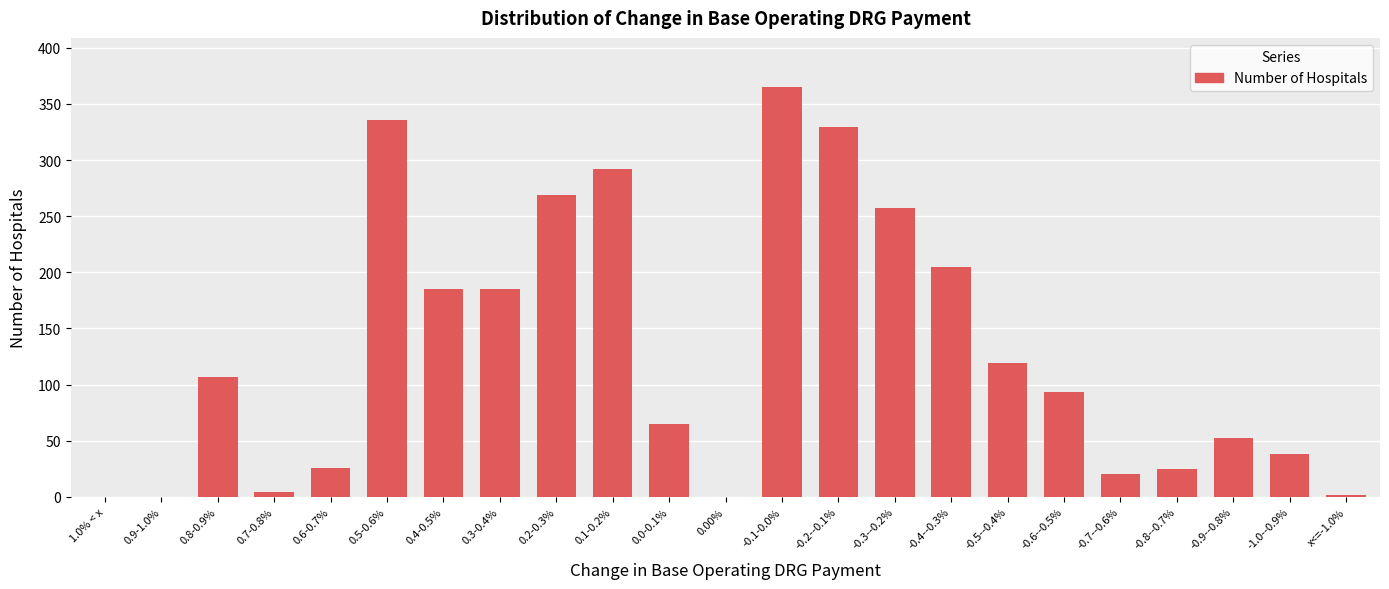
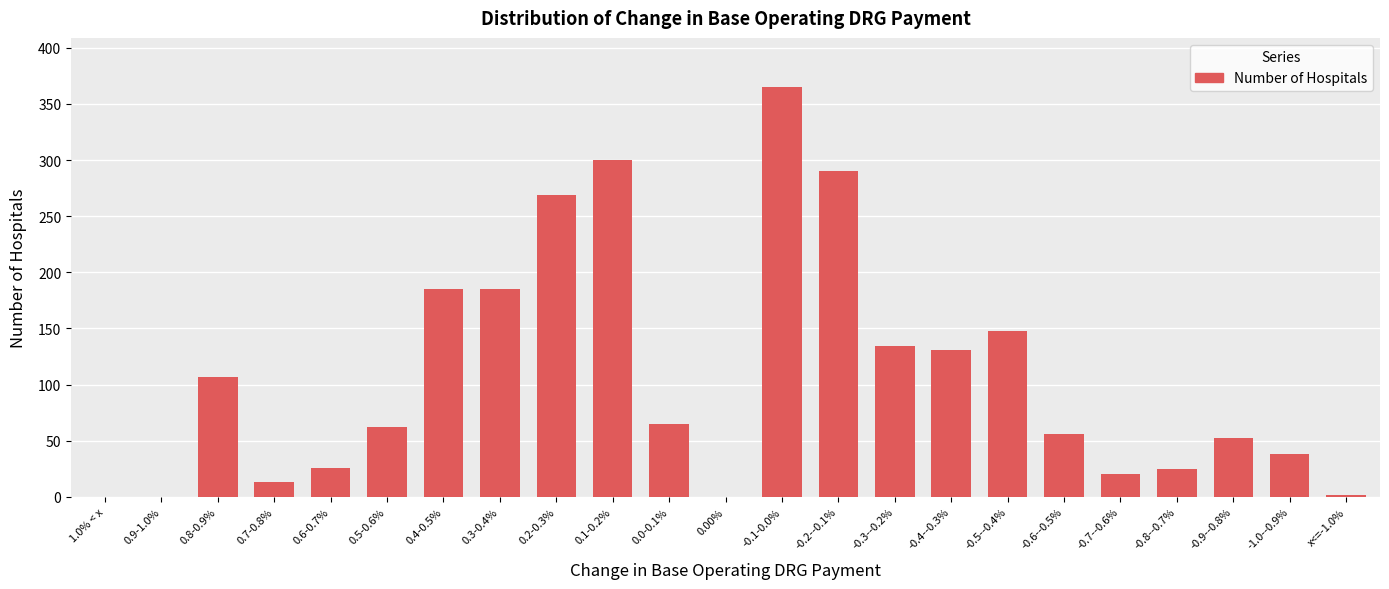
0.7-0.8%: 4 -> 13
0.5-0.6%: 336 -> 62
0.1-0.2%: 292 -> 300
-0.2--0.1%: 329 -> 290
-0.3--0.2%: 257 -> 134
-0.4--0.3%: 205 -> 131
-0.5--0.4%: 119 -> 148
-0.6--0.5%: 93 -> 56
